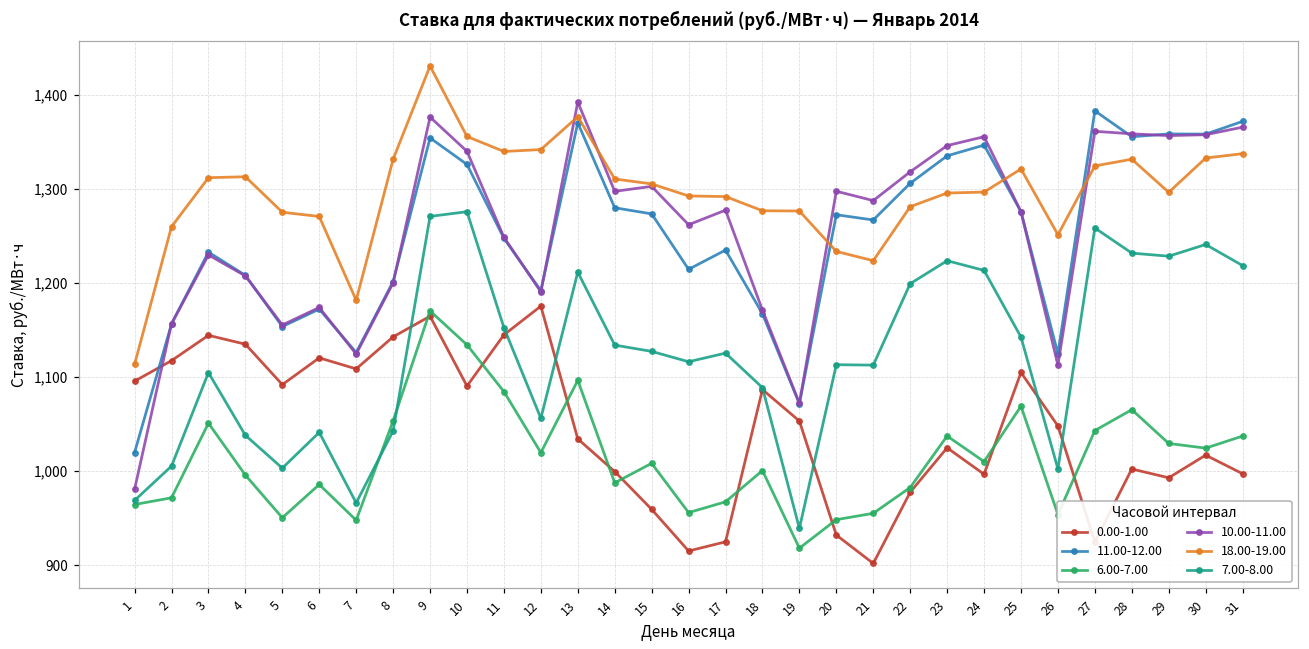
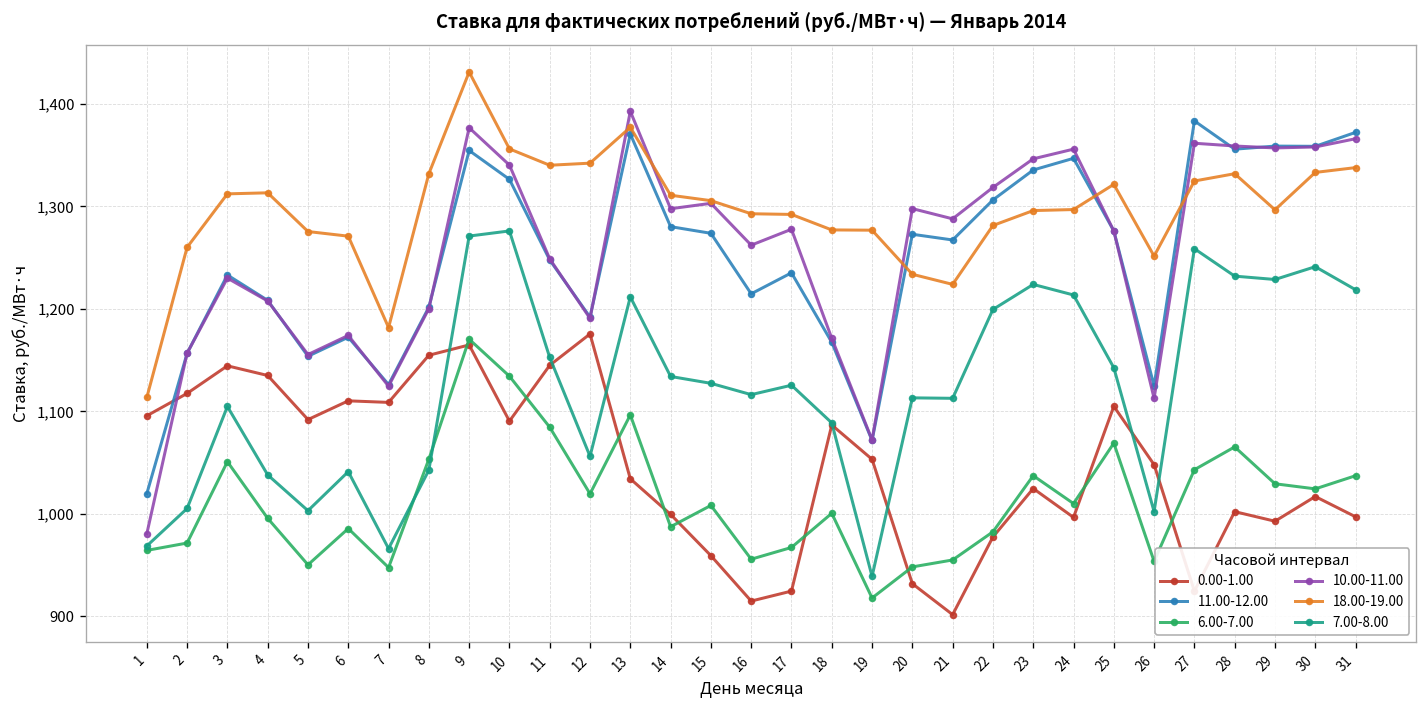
0.00-1.00, 6: 1,120 -> 1,110
0.00-1.00, 8: 1,140 -> 1,150
